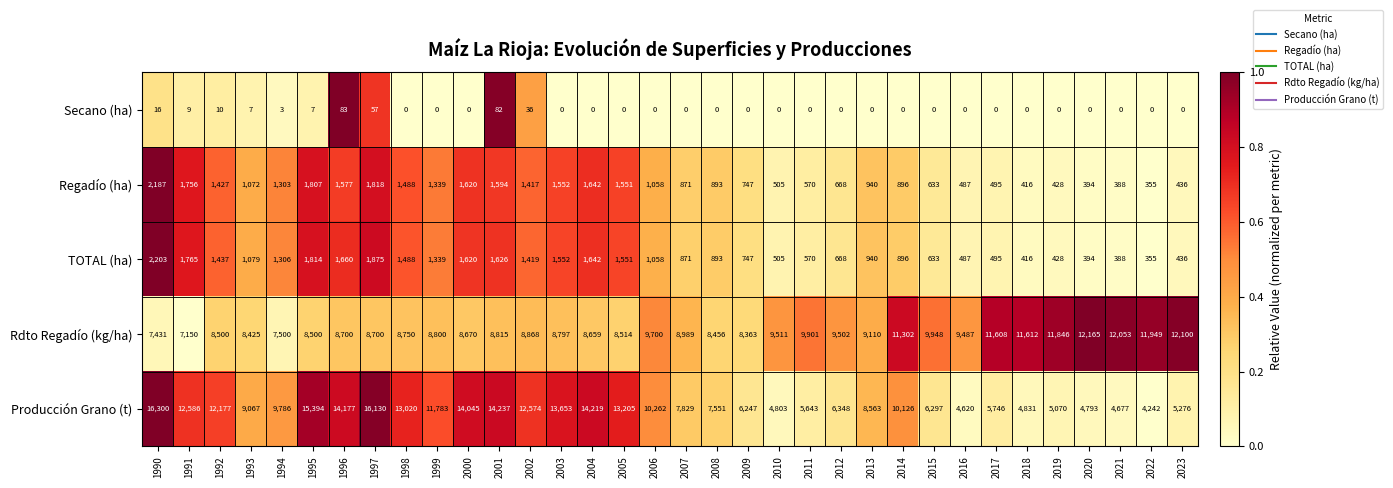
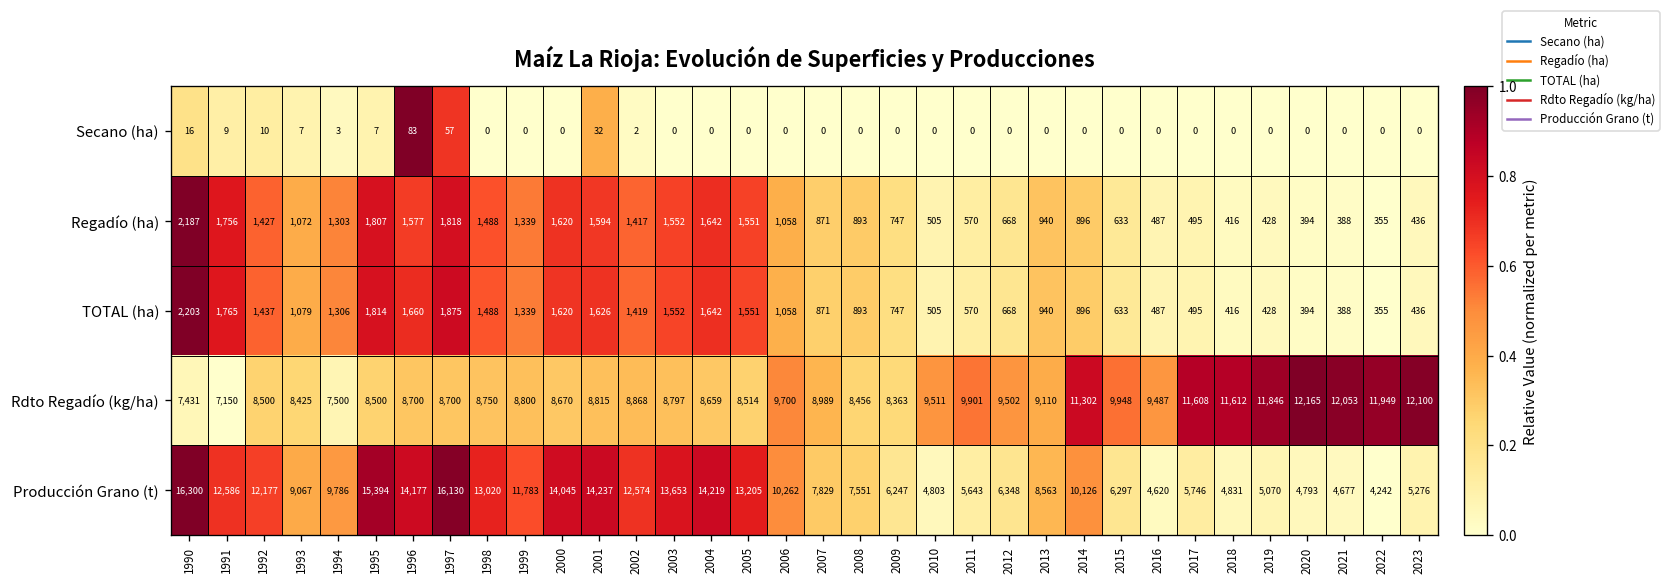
Secano (ha), 2001: 82 -> 32
Secano (ha), 2002: 36 -> 2
